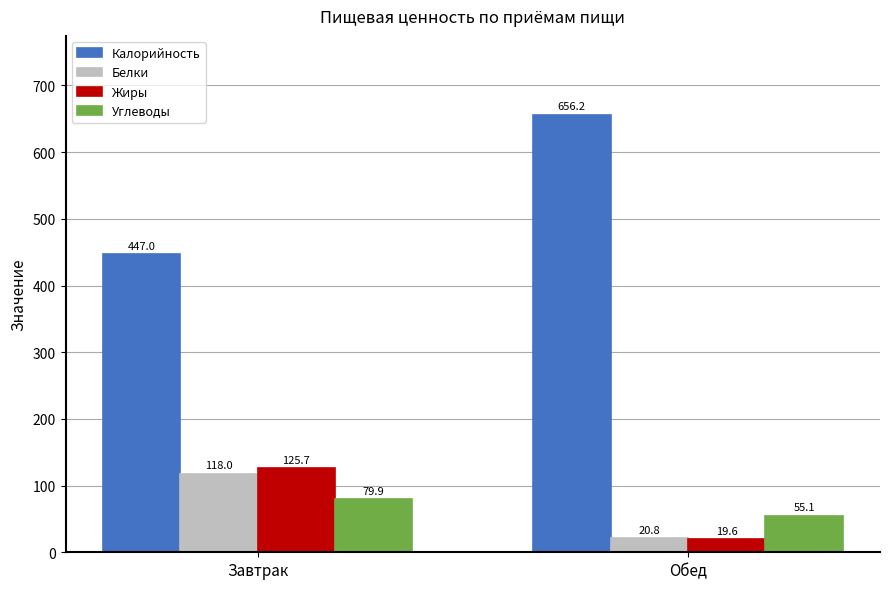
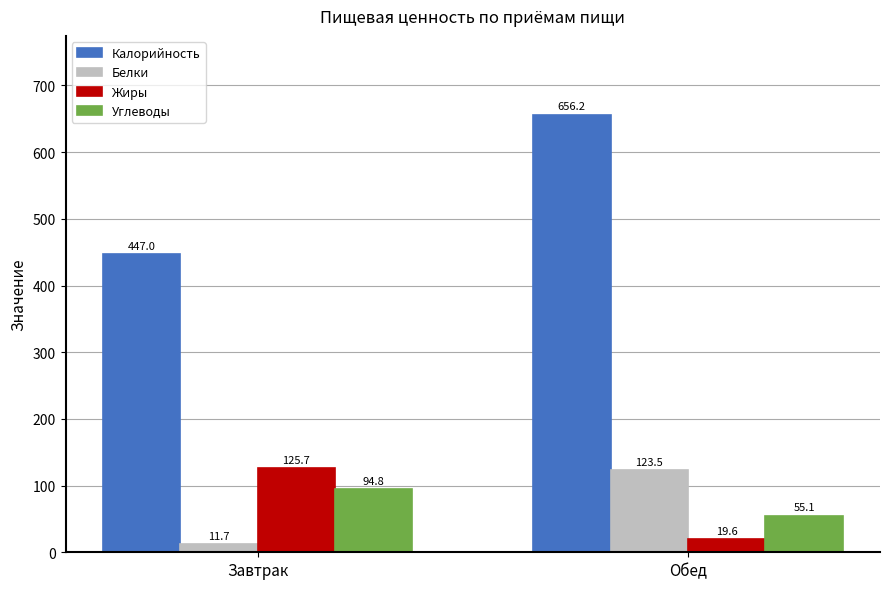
Белки, Завтрак: 118.0 -> 11.7
Углеводы, Завтрак: 79.9 -> 94.8
Белки, Обед: 20.8 -> 123.5
